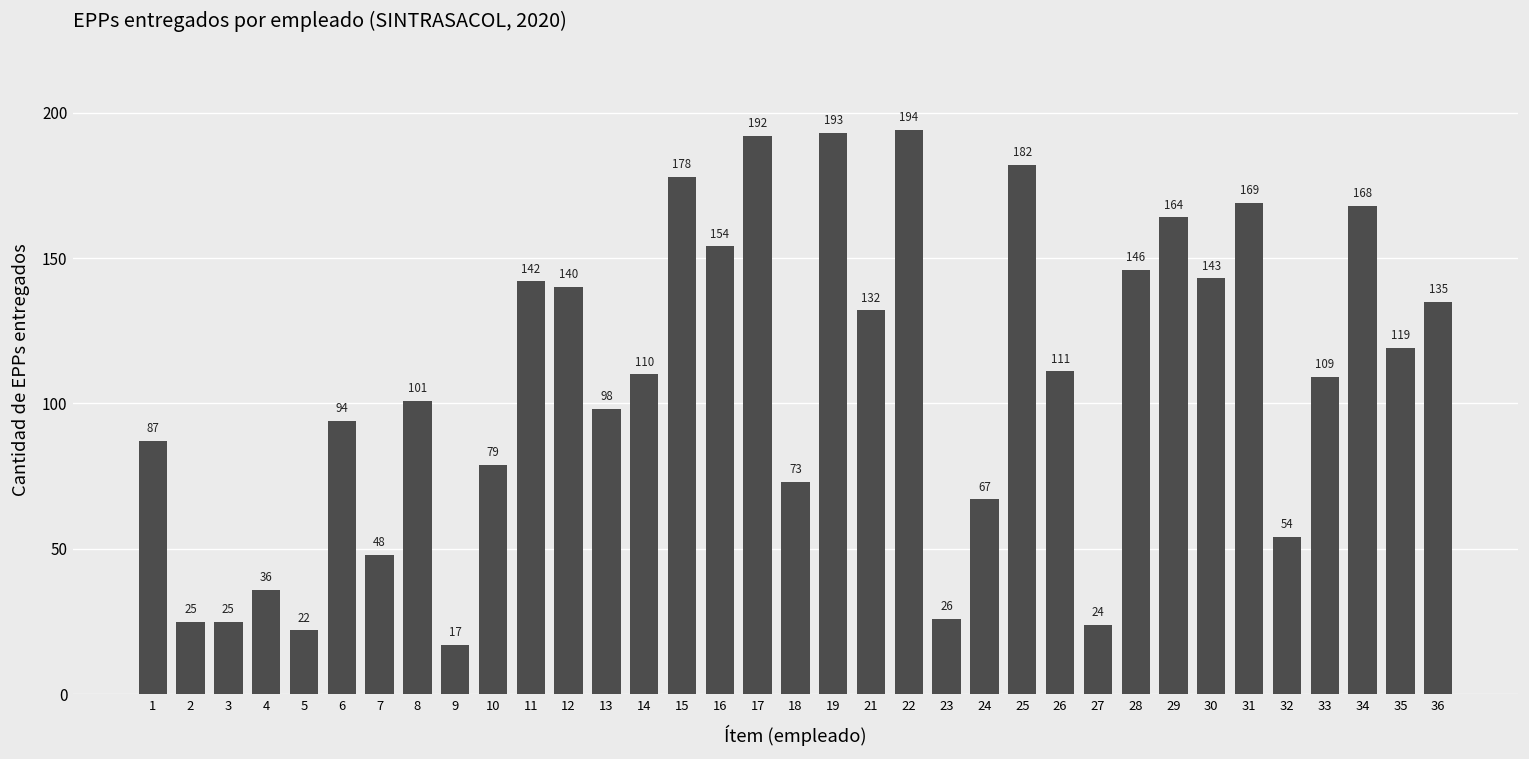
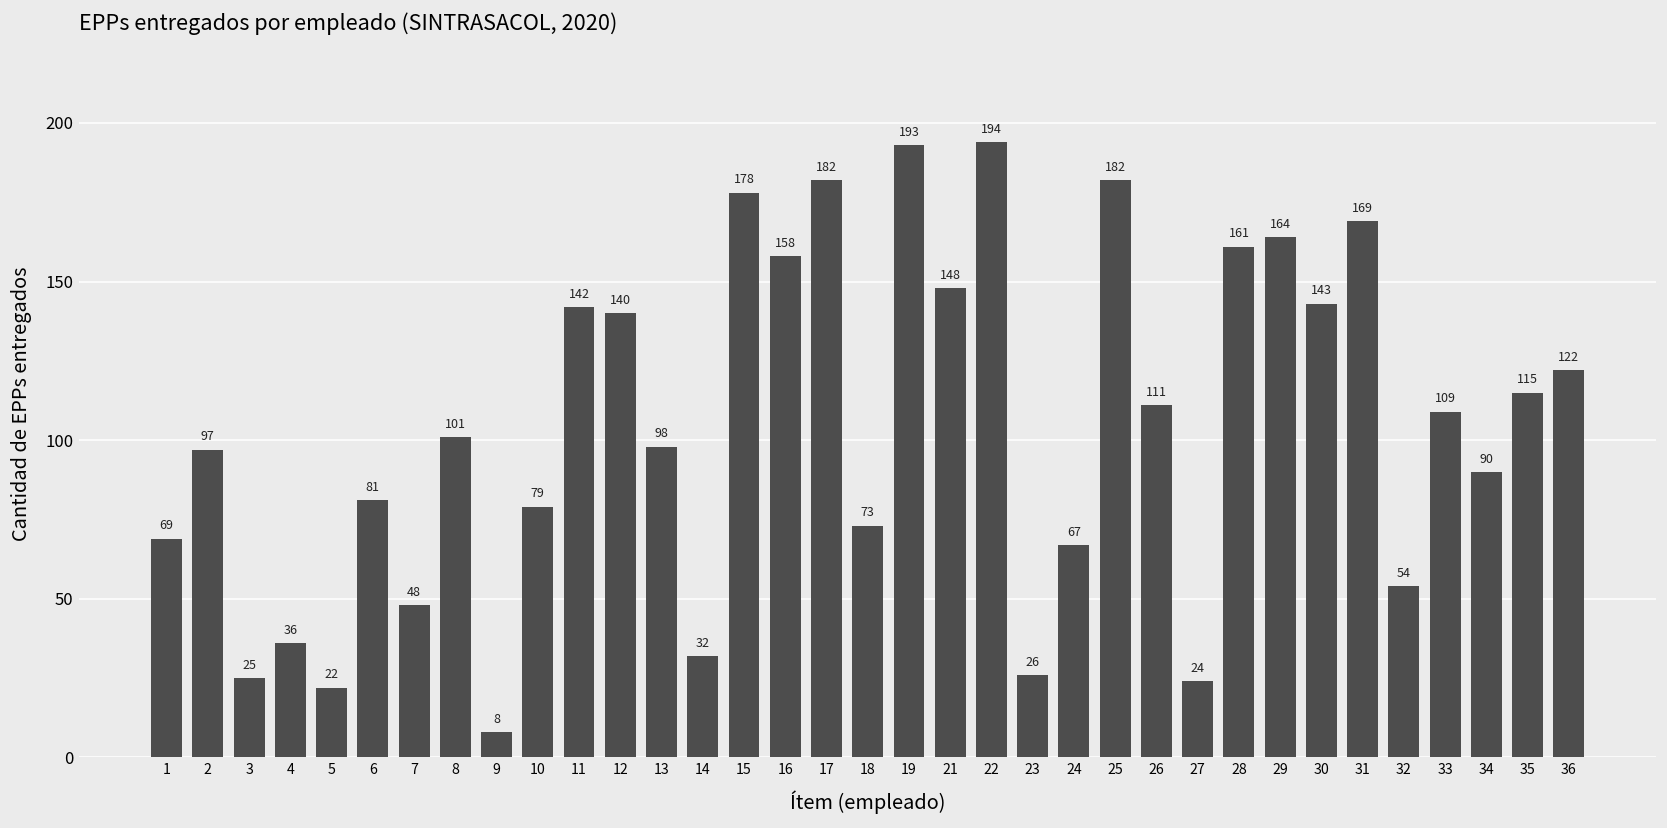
1: 87 -> 69
2: 25 -> 97
6: 94 -> 81
9: 17 -> 8
14: 110 -> 32
16: 154 -> 158
17: 192 -> 182
21: 132 -> 148
28: 146 -> 161
34: 168 -> 90
35: 119 -> 115
36: 135 -> 122
